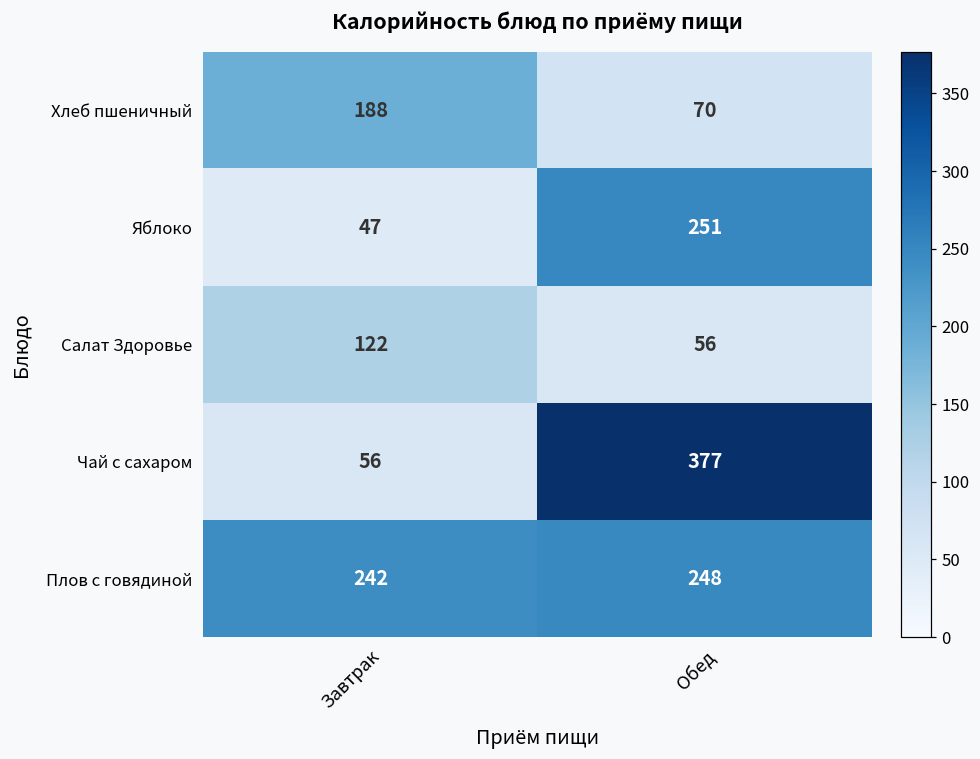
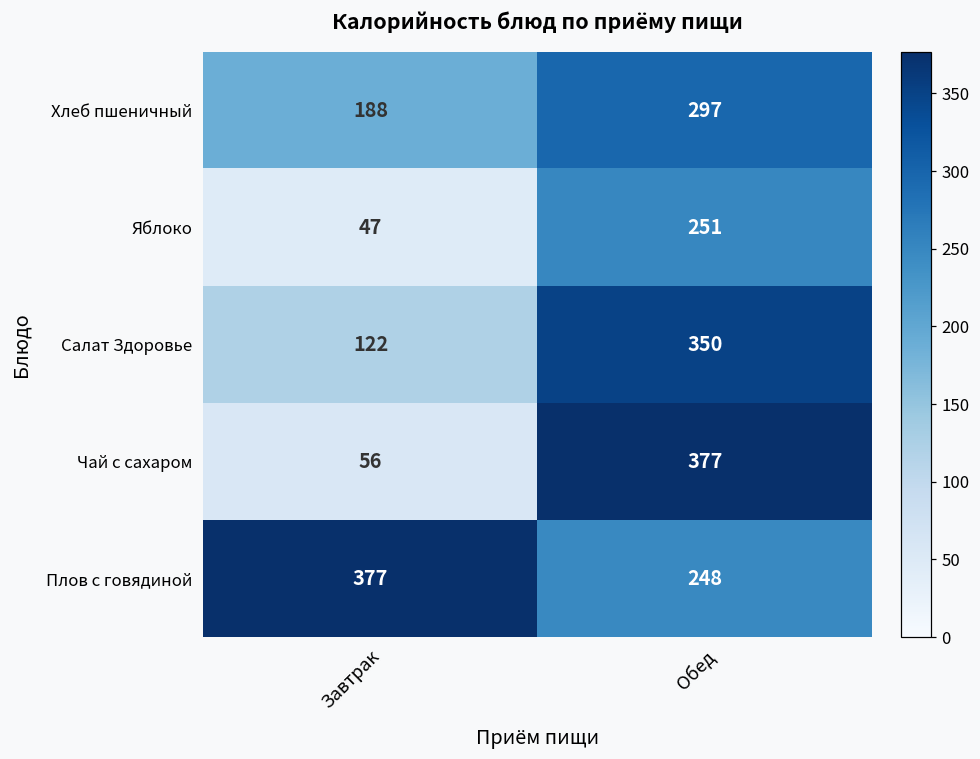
Хлеб пшеничный, Обед: 70 -> 297
Салат Здоровье, Обед: 56 -> 350
Плов с говядиной, Завтрак: 242 -> 377
